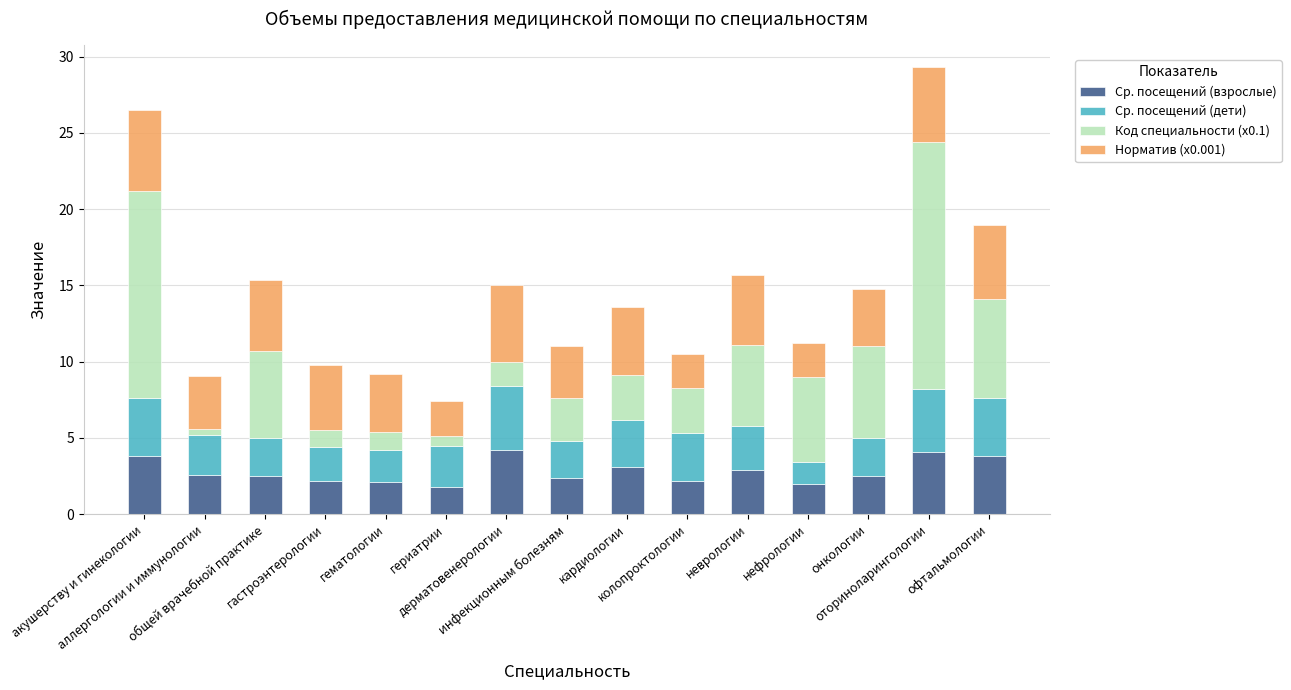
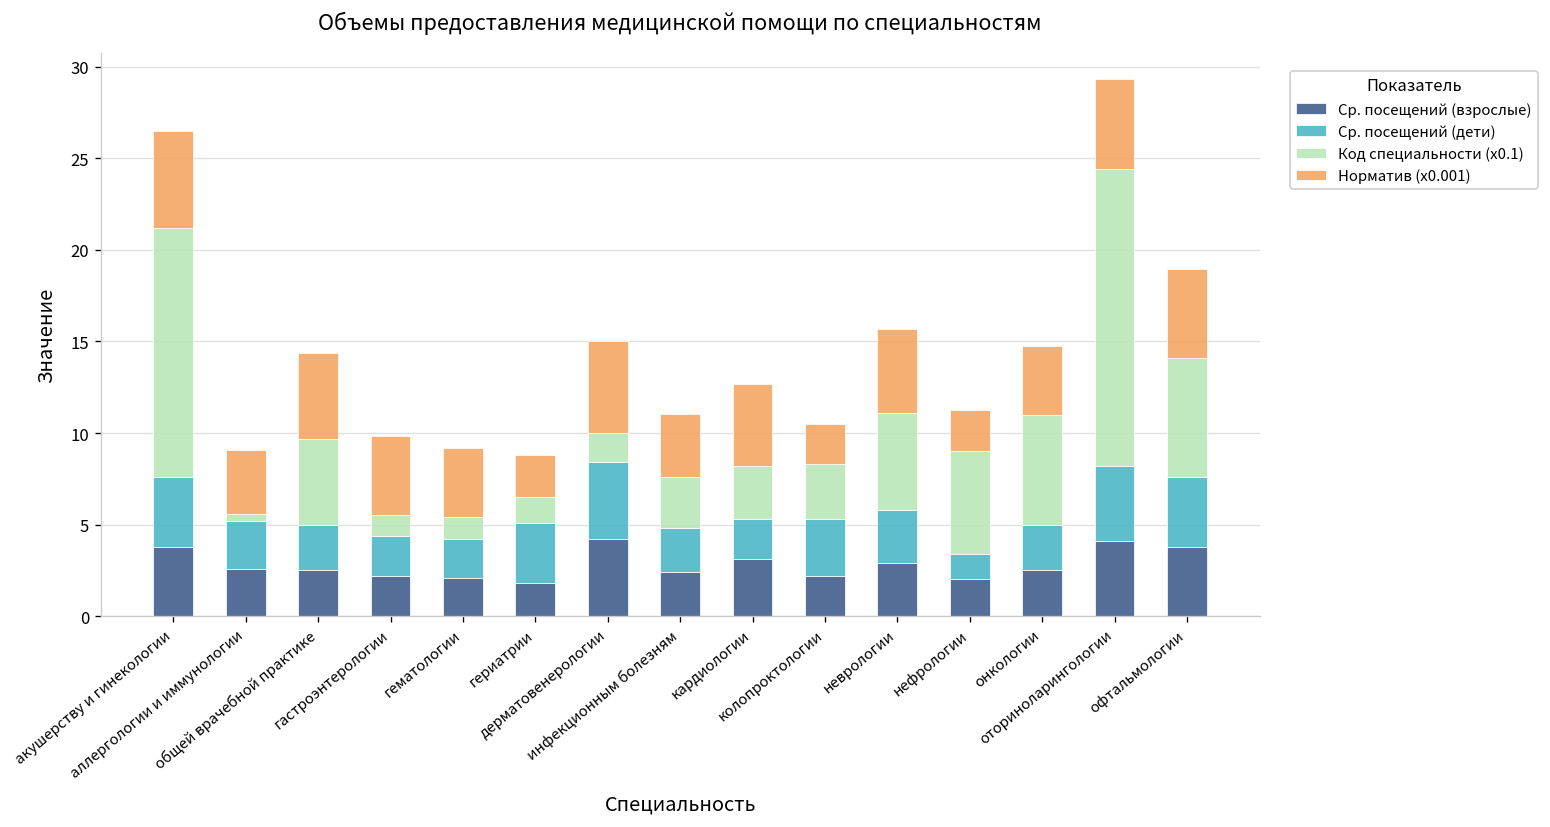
Код специальности (x0.1), общей врачебной практике: 5.7 -> 4.7
Ср. посещений (дети), гериатрии: 2.7 -> 3.3
Код специальности (x0.1), гериатрии: 0.6 -> 1.4
Ср. посещений (дети), кардиологии: 3.1 -> 2.2
